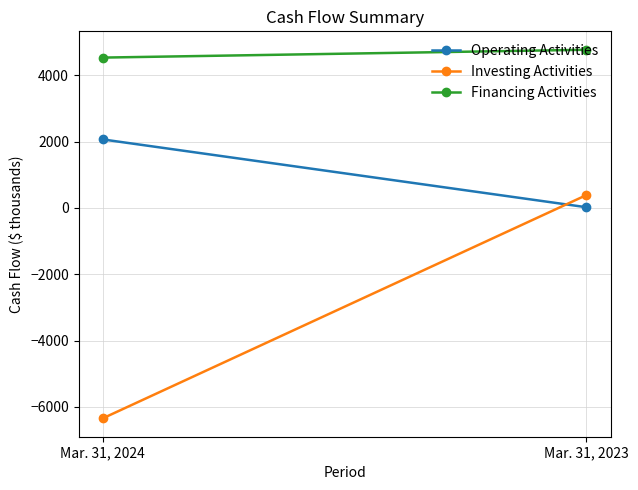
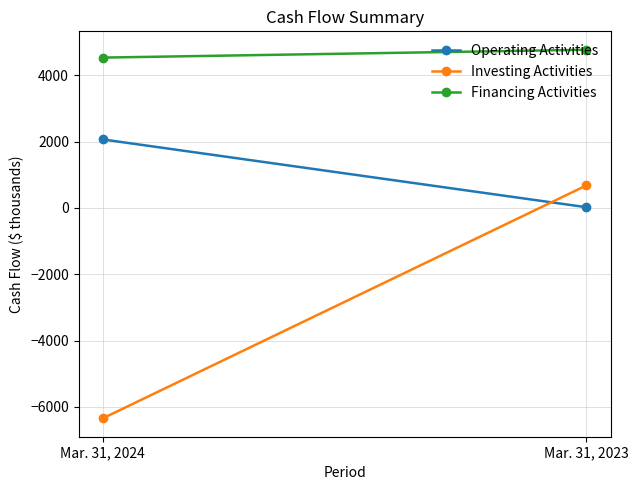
Investing Activities, Mar. 31, 2023: 400 -> 700
